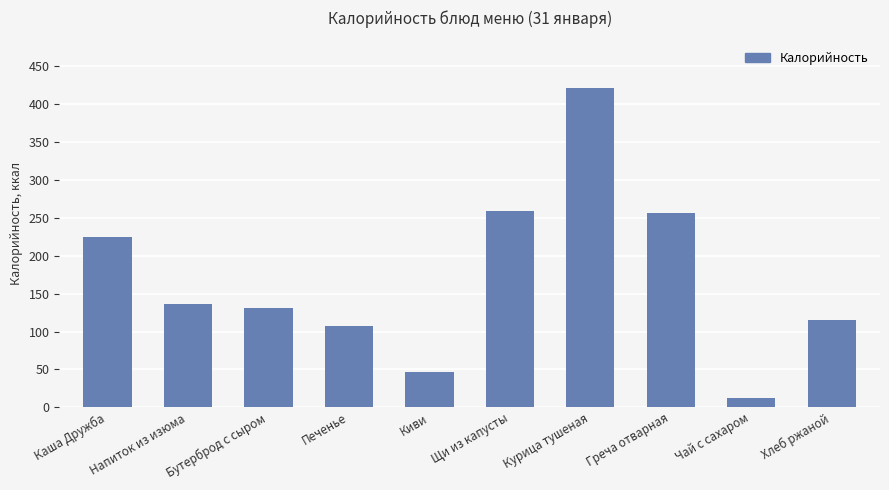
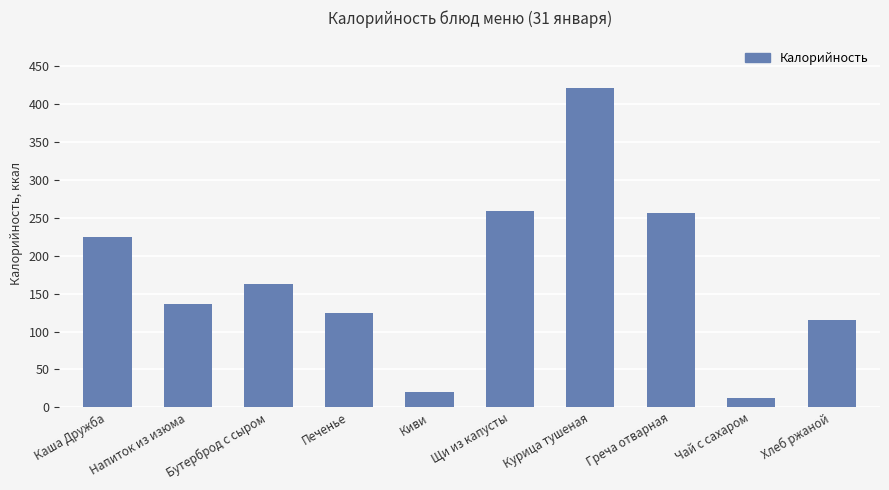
Бутерброд с сыром: 130 -> 160
Печенье: 110 -> 130
Киви: 50 -> 20
